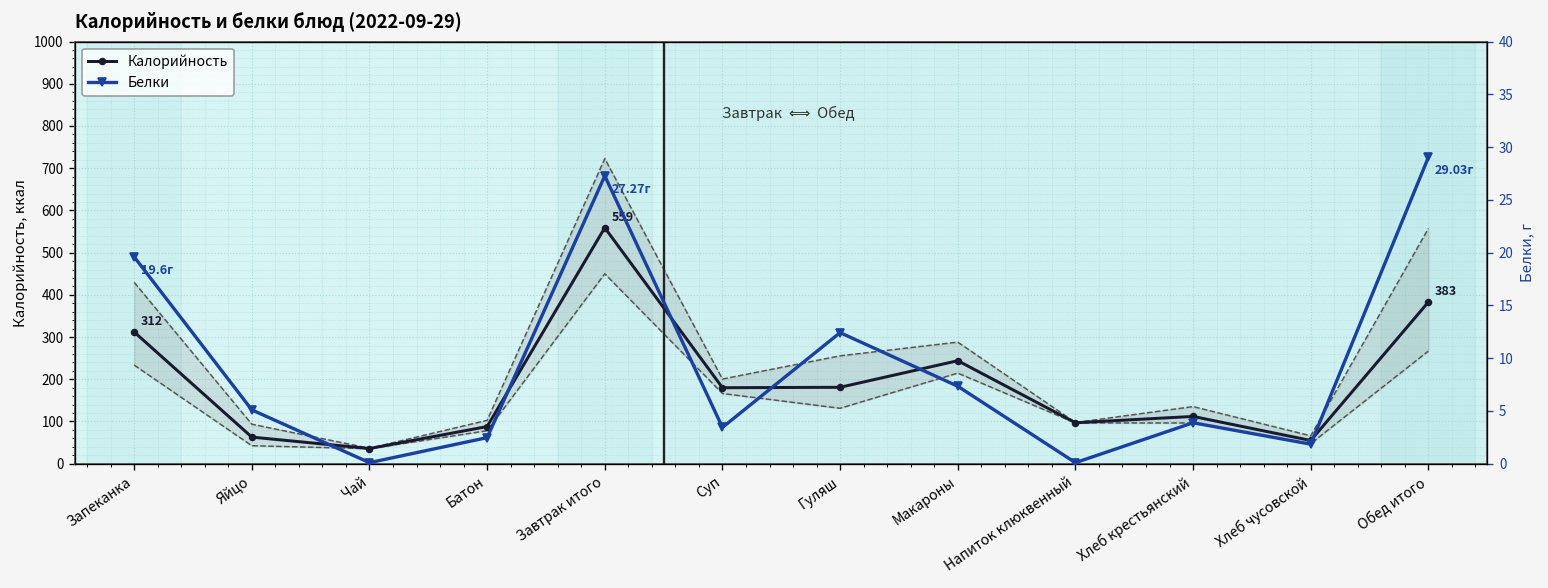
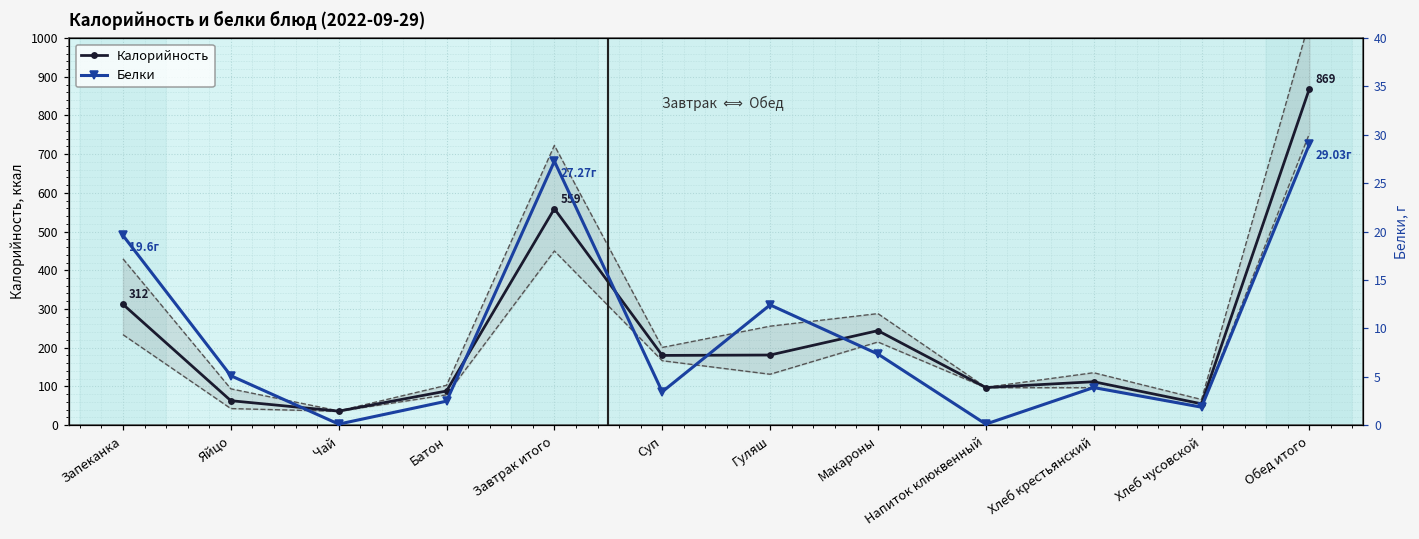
Калорийность, Обед итого: 383 -> 869
